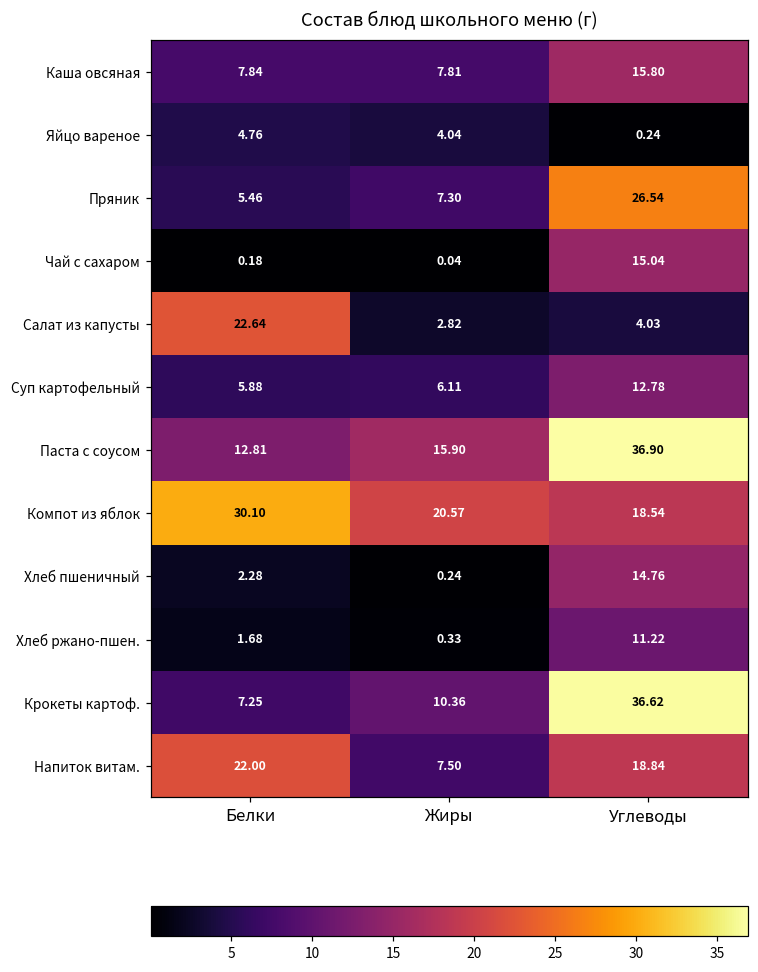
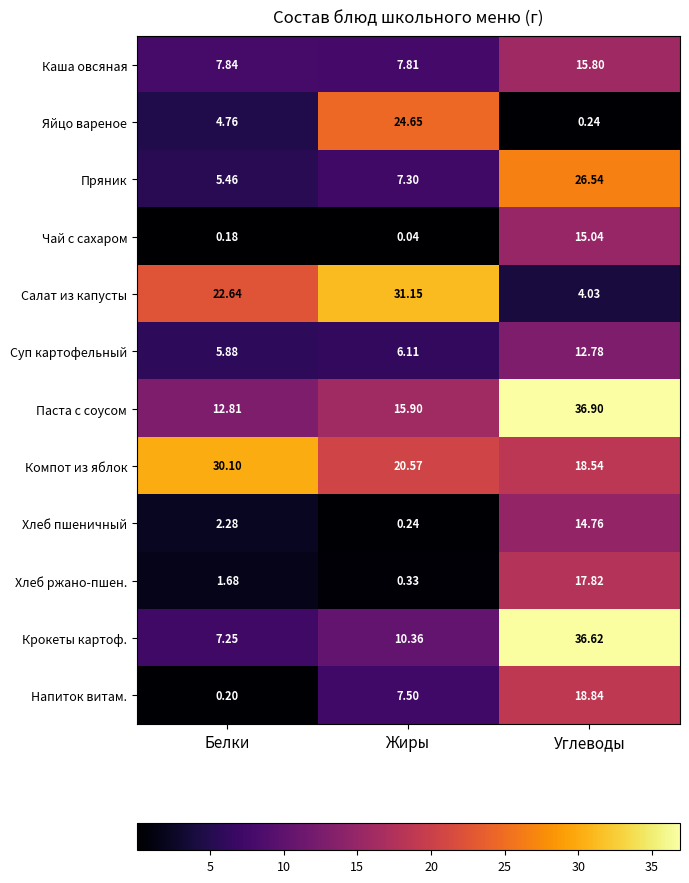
Яйцо вареное, Жиры: 4.04 -> 24.65
Салат из капусты, Жиры: 2.82 -> 31.15
Хлеб ржано-пшен., Углеводы: 11.22 -> 17.82
Напиток витам., Белки: 22.00 -> 0.20
